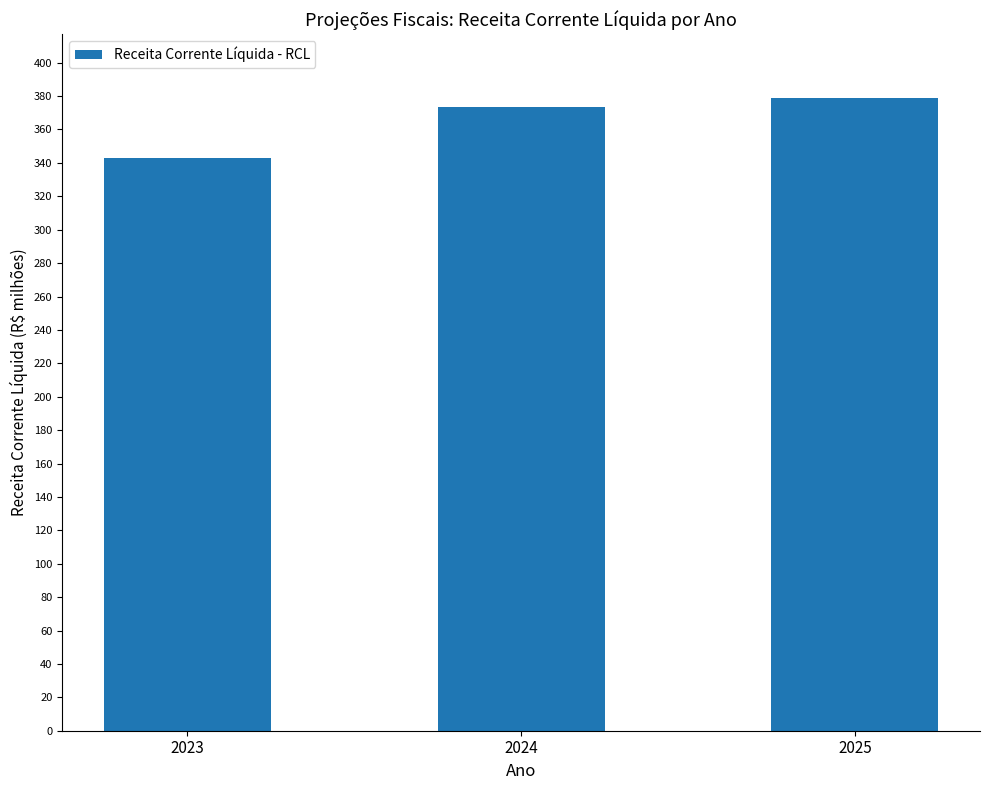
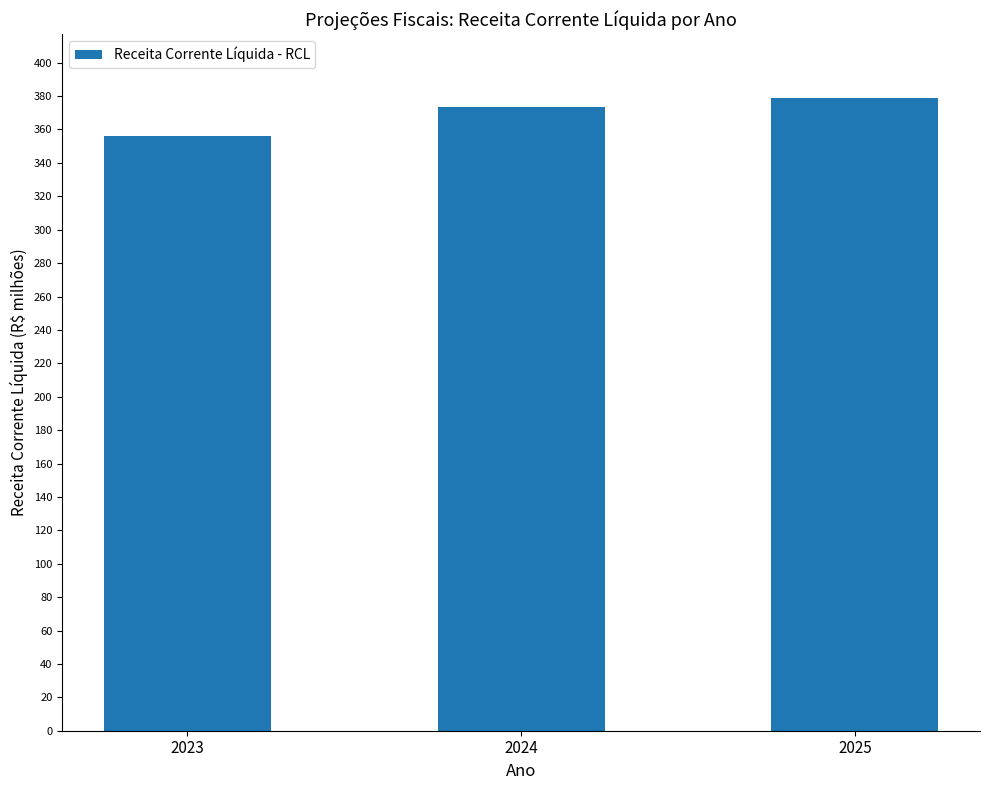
2023: 343 -> 356
